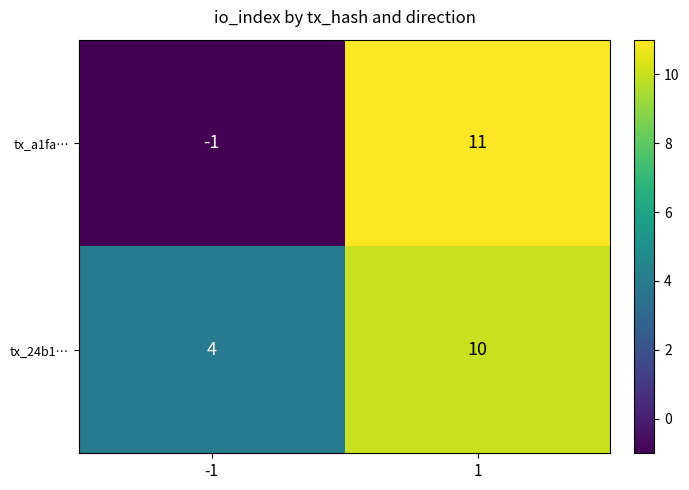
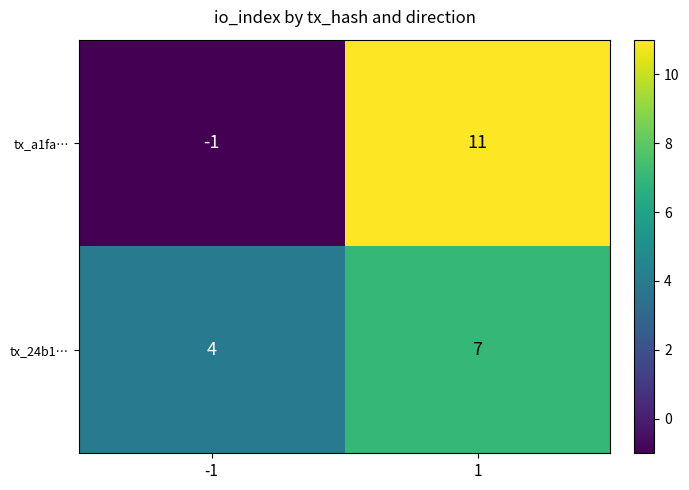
tx_24b1…, 1: 10 -> 7
